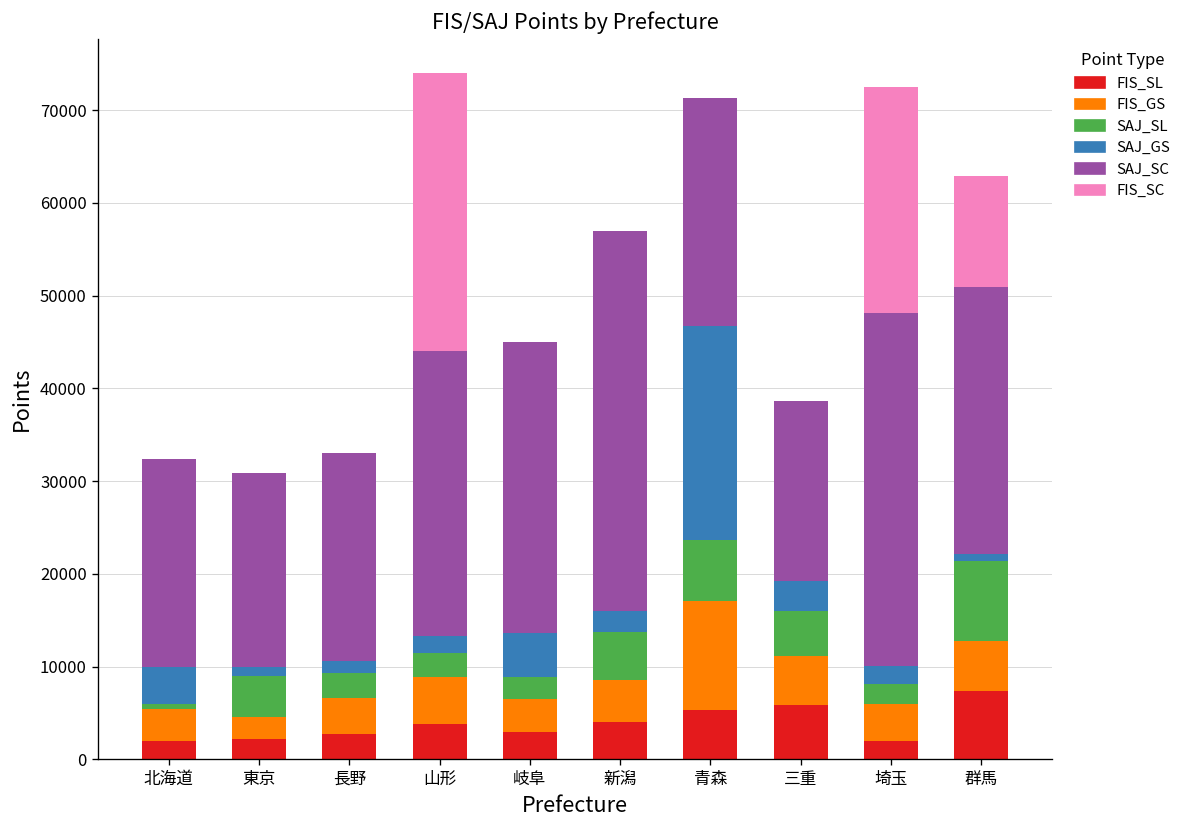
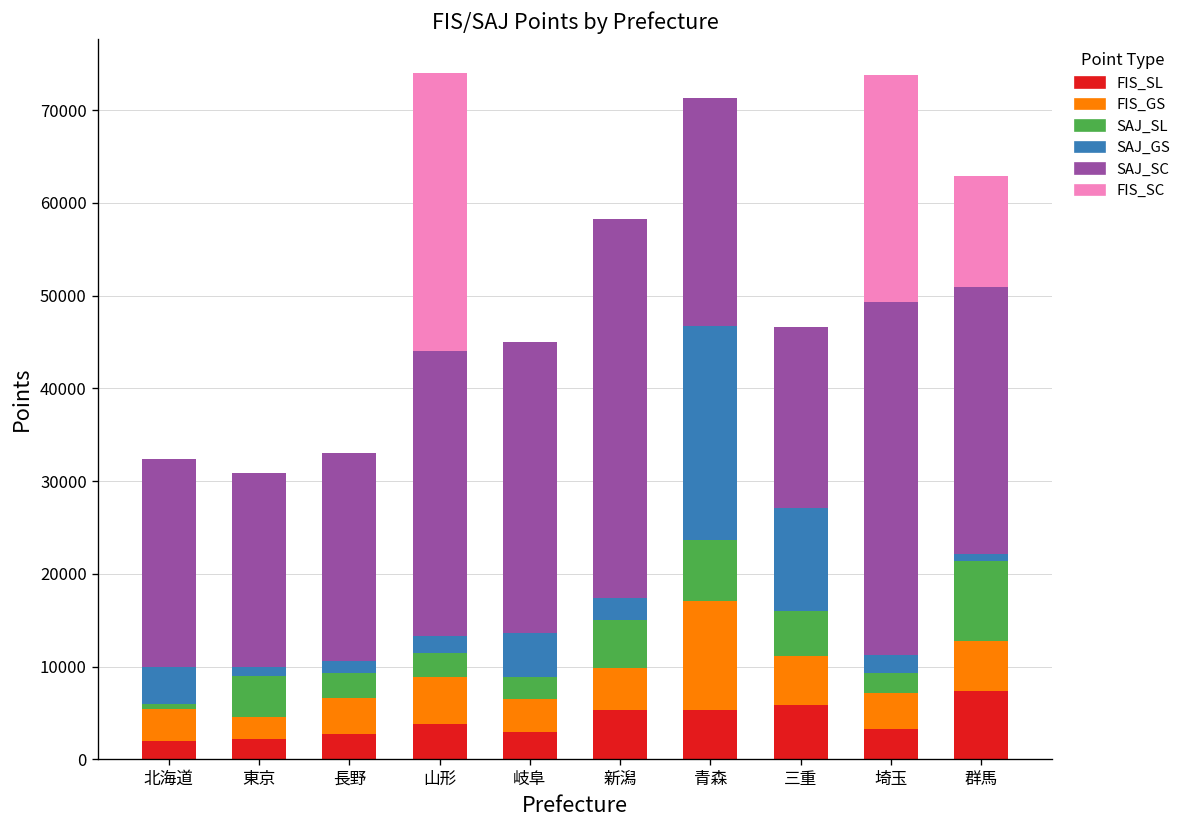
FIS_SL, 新潟: 4000 -> 5000
SAJ_GS, 三重: 3000 -> 11000
FIS_SL, 埼玉: 2000 -> 3000
